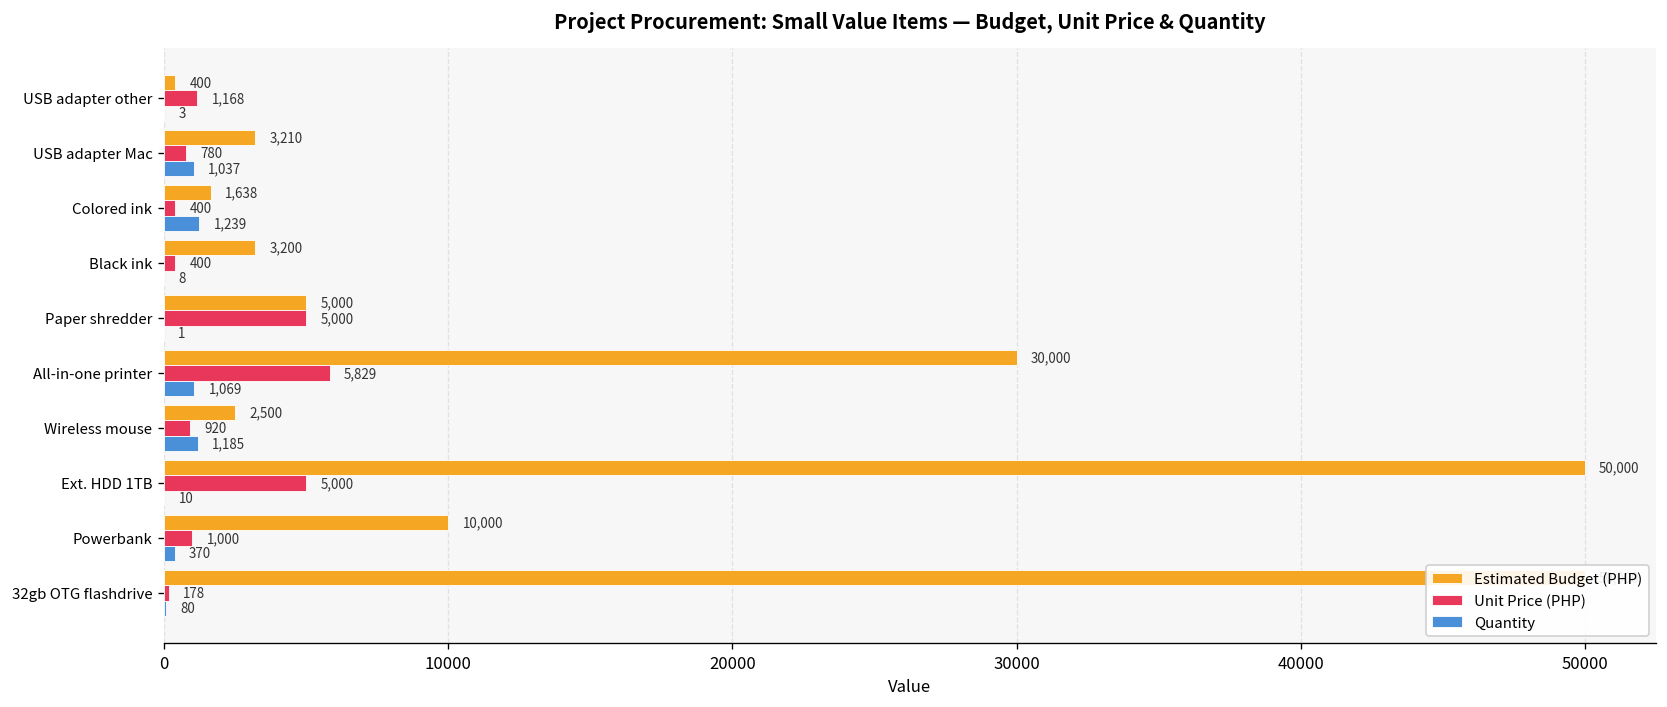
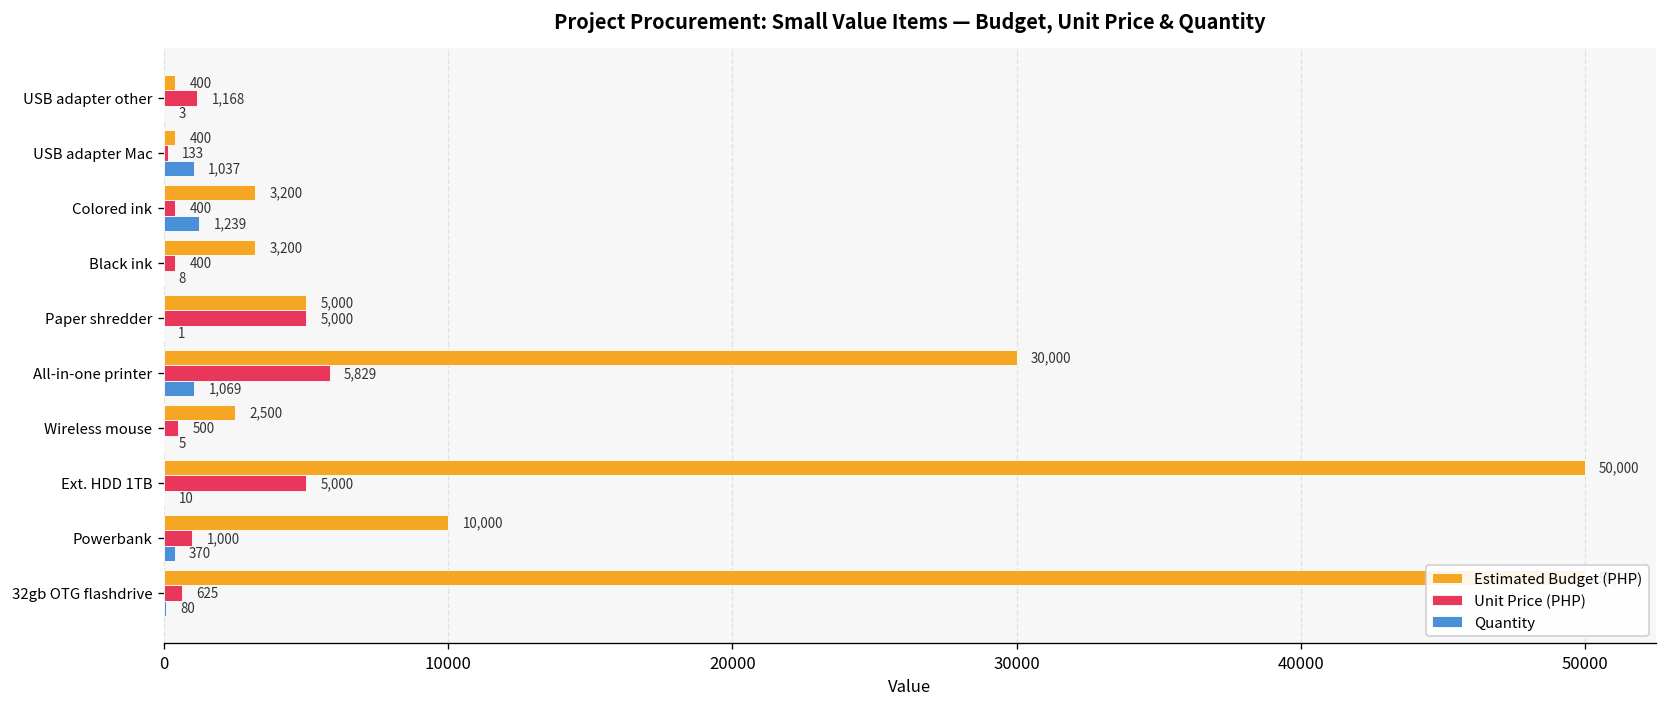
Estimated Budget (PHP), USB adapter Mac: 3,210 -> 400
Unit Price (PHP), USB adapter Mac: 780 -> 133
Estimated Budget (PHP), Colored ink: 1,638 -> 3,200
Unit Price (PHP), Wireless mouse: 920 -> 500
Quantity, Wireless mouse: 1,185 -> 5
Unit Price (PHP), 32gb OTG flashdrive: 178 -> 625
